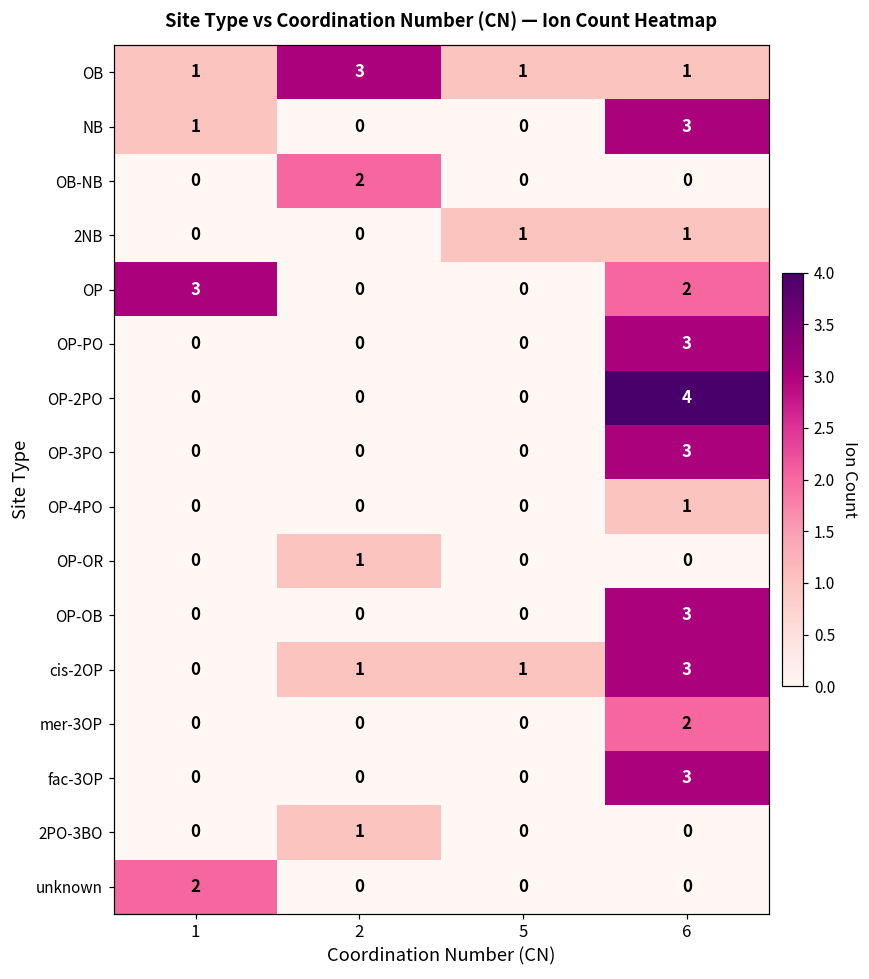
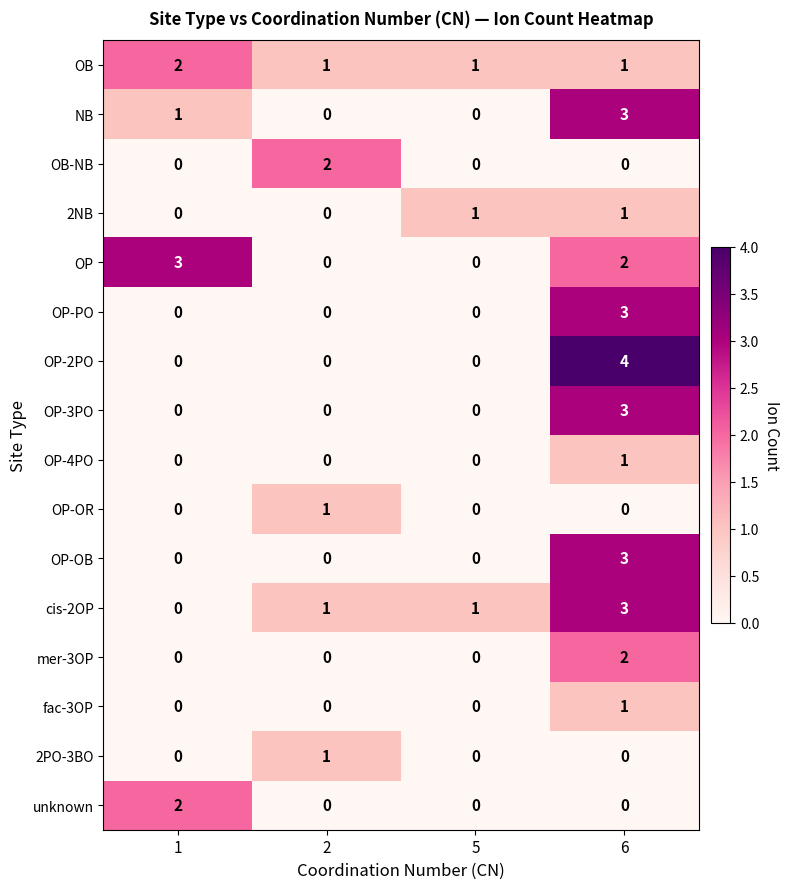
OB, 1: 1 -> 2
OB, 2: 3 -> 1
fac-3OP, 6: 3 -> 1
